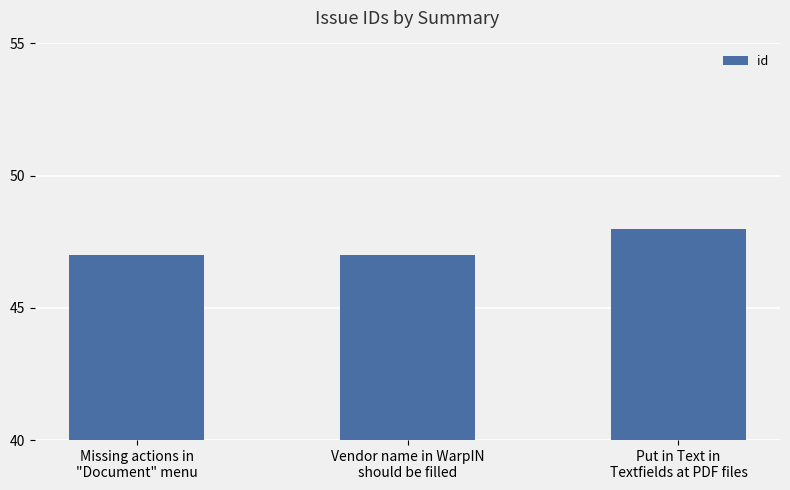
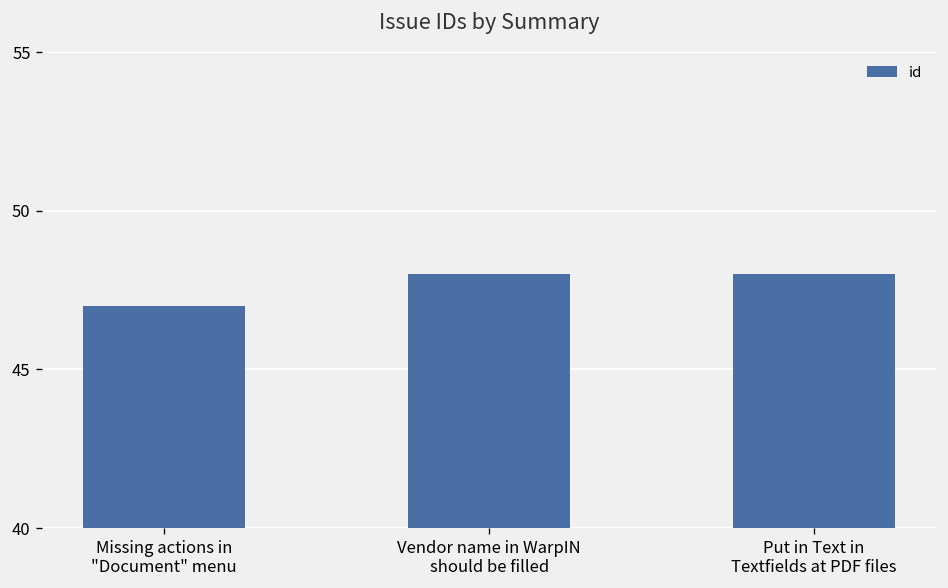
Vendor name in WarpIN should be filled: 47 -> 48
